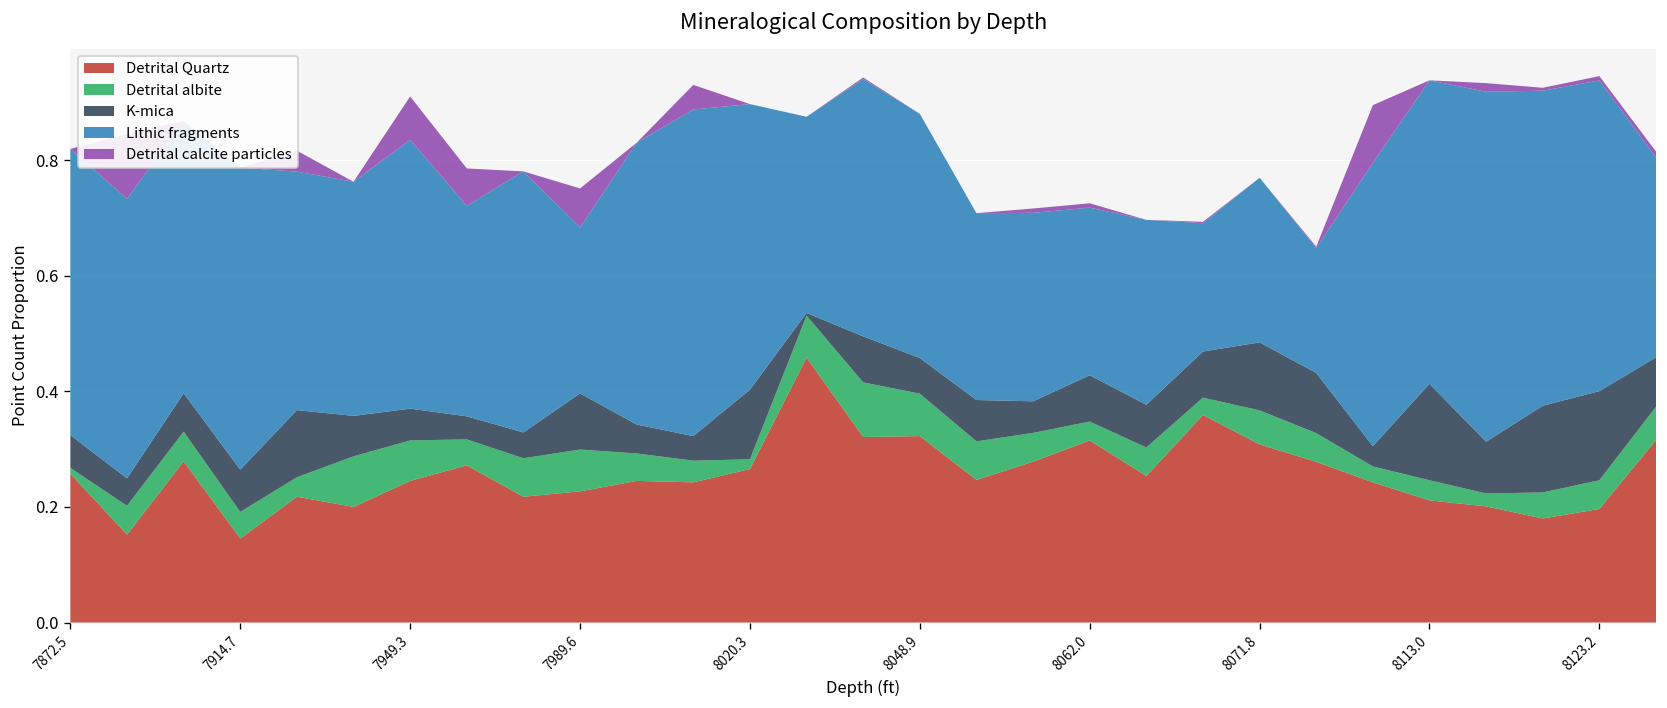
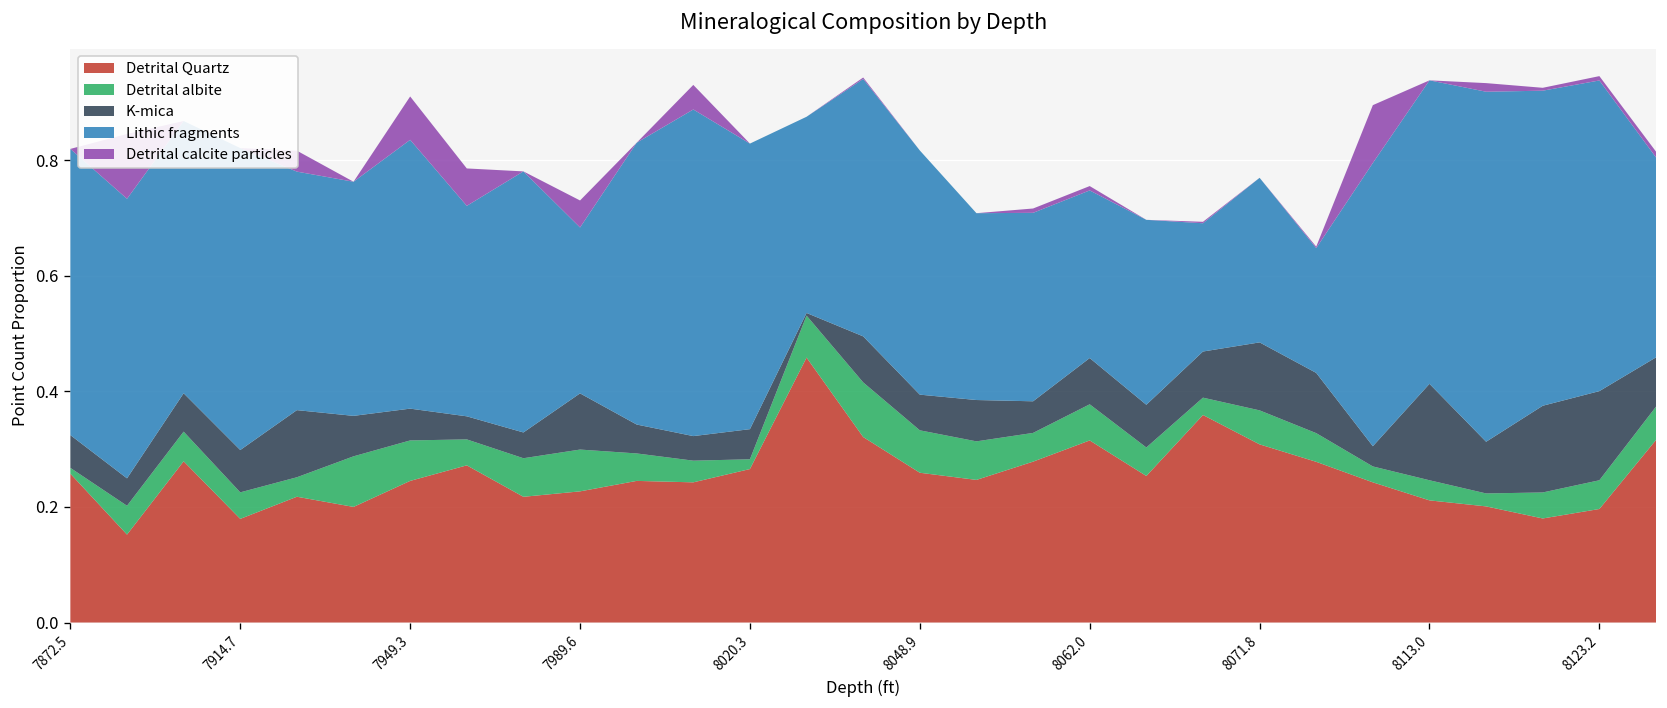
Detrital Quartz, 7914.7: 0.15 -> 0.18
Detrital calcite particles, 7989.6: 0.07 -> 0.05
K-mica, 8020.3: 0.12 -> 0.05
Detrital Quartz, 8048.9: 0.32 -> 0.26
Detrital albite, 8062.0: 0.03 -> 0.06
